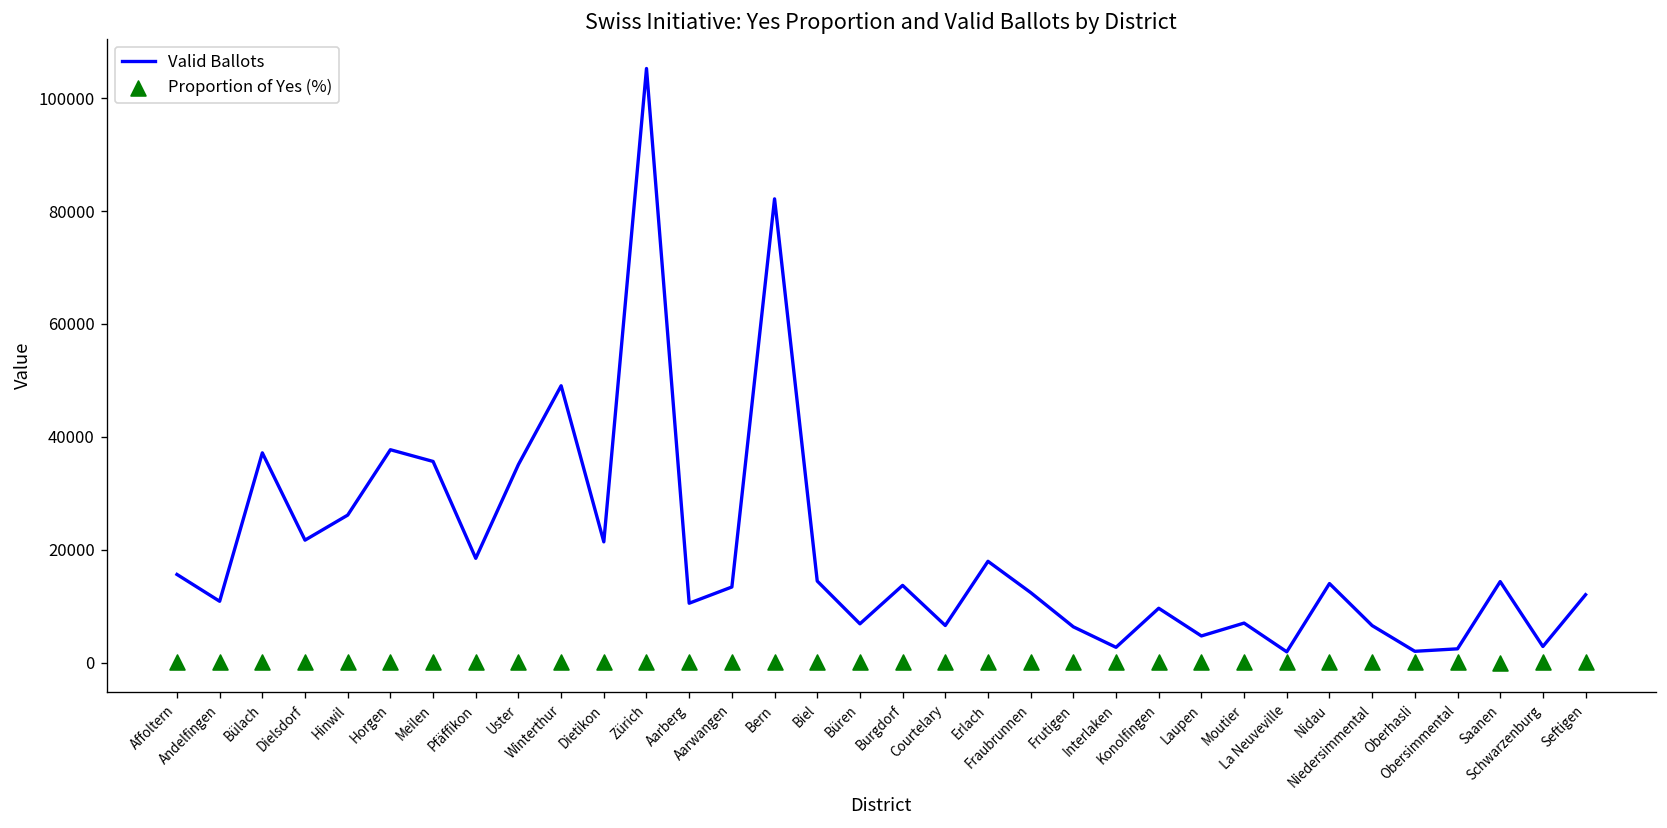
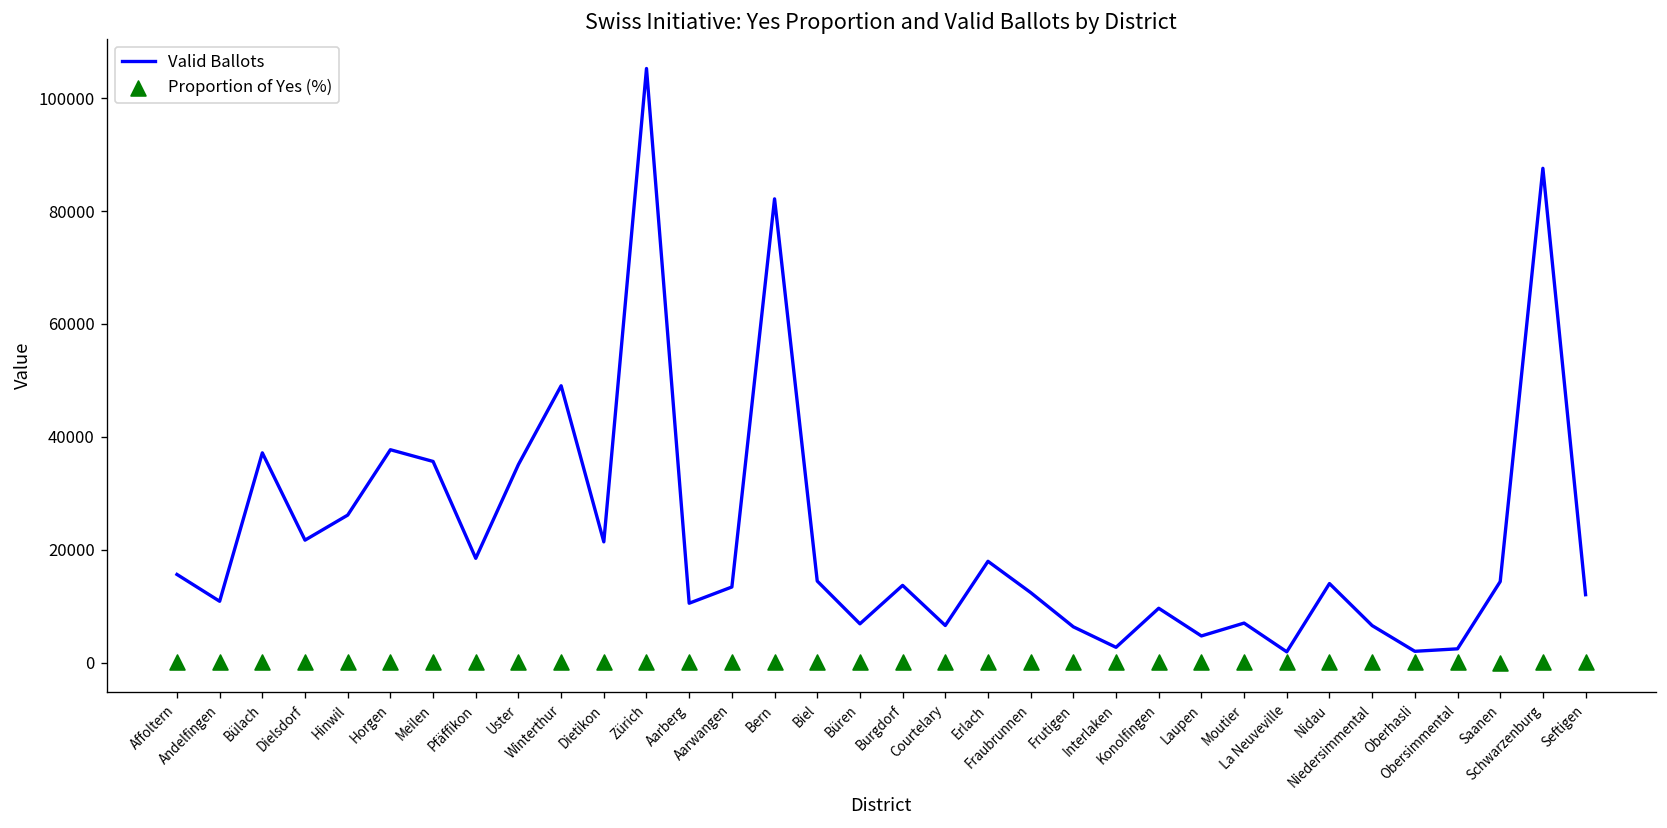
Valid Ballots, Schwarzenburg: 3000 -> 88000
